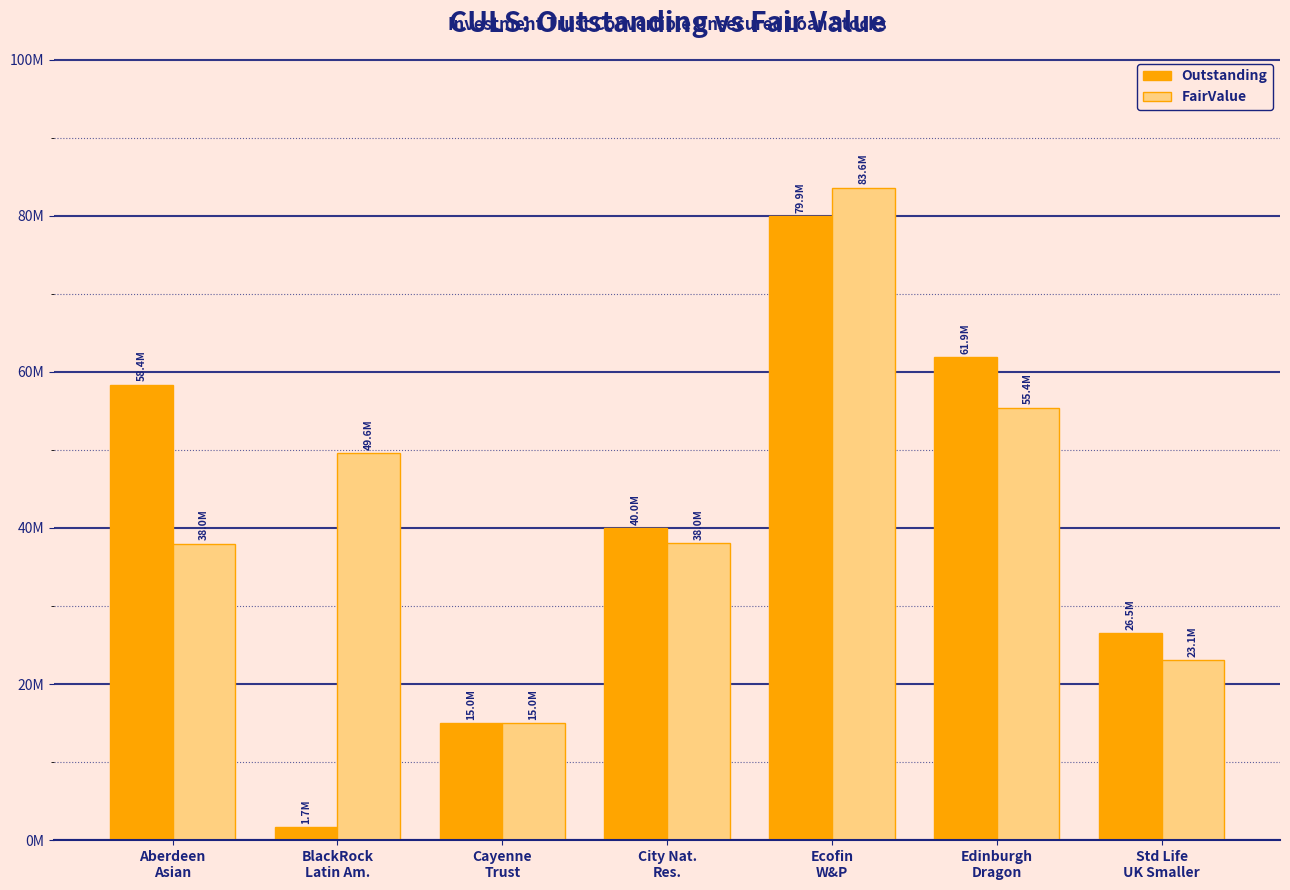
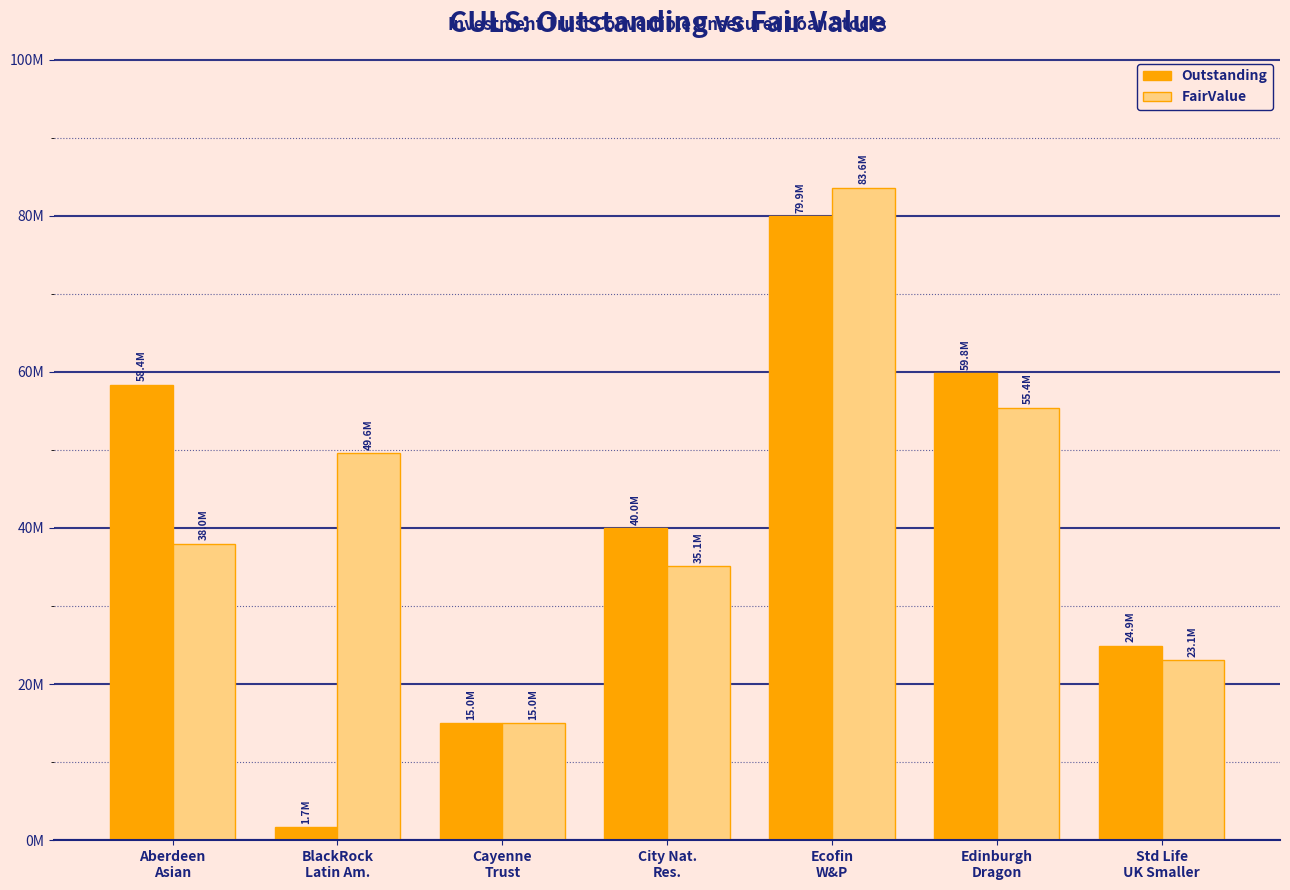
FairValue, City Nat. Res.: 38.0M -> 35.1M
Outstanding, Edinburgh Dragon: 61.9M -> 59.8M
Outstanding, Std Life UK Smaller: 26.5M -> 24.9M
